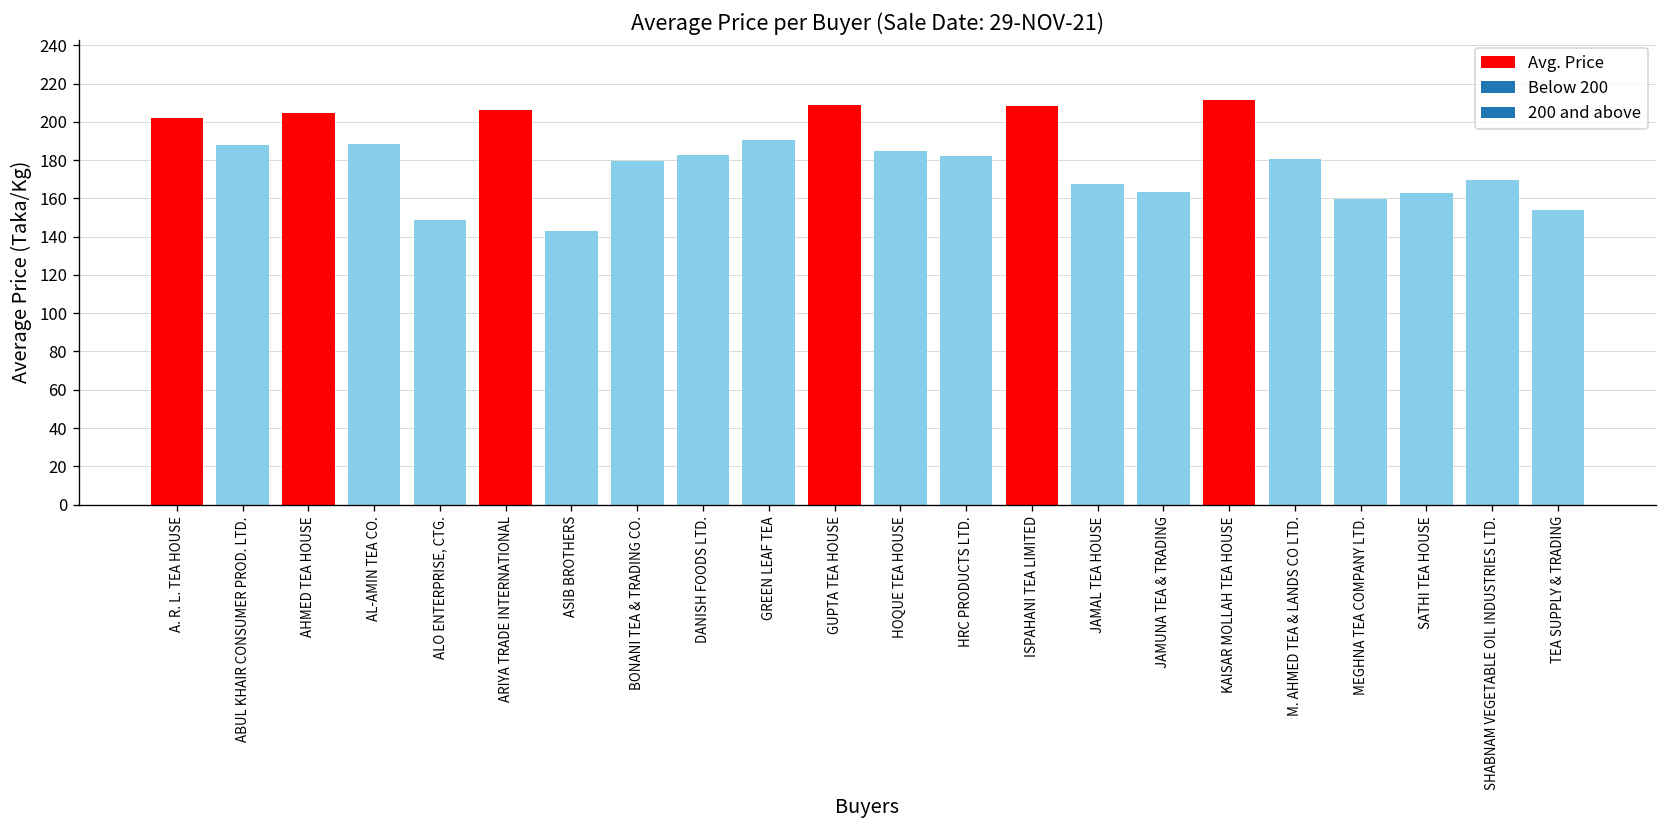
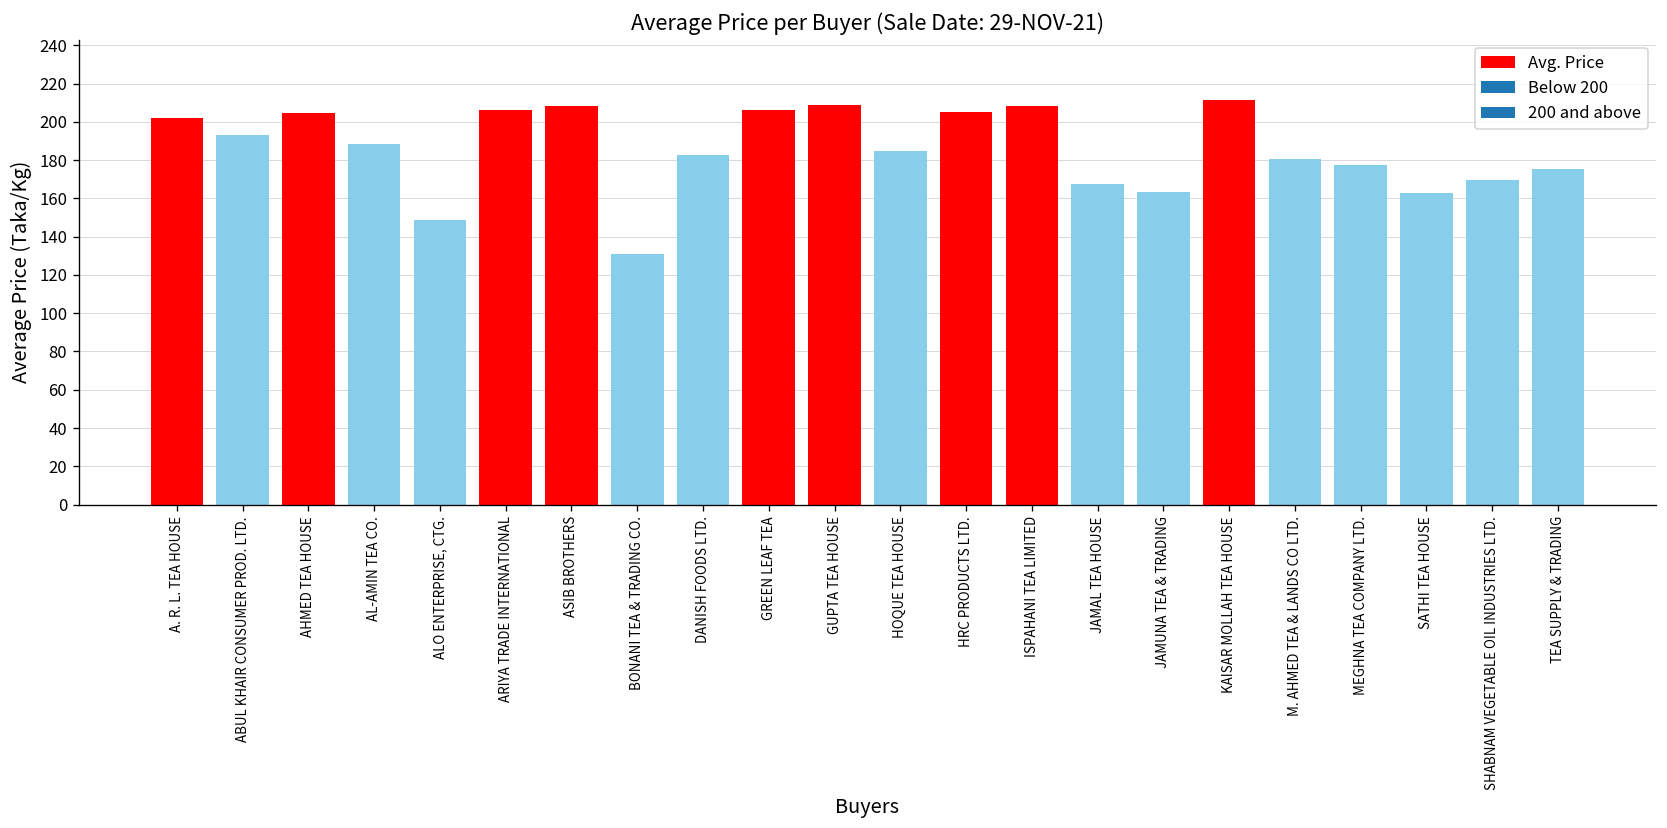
ABUL KHAIR CONSUMER PROD. LTD.: 188 -> 193
ASIB BROTHERS: 143 -> 208
BONANI TEA & TRADING CO.: 180 -> 131
GREEN LEAF TEA: 191 -> 206
HRC PRODUCTS LTD.: 182 -> 205
MEGHNA TEA COMPANY LTD.: 160 -> 177
TEA SUPPLY & TRADING: 154 -> 176
